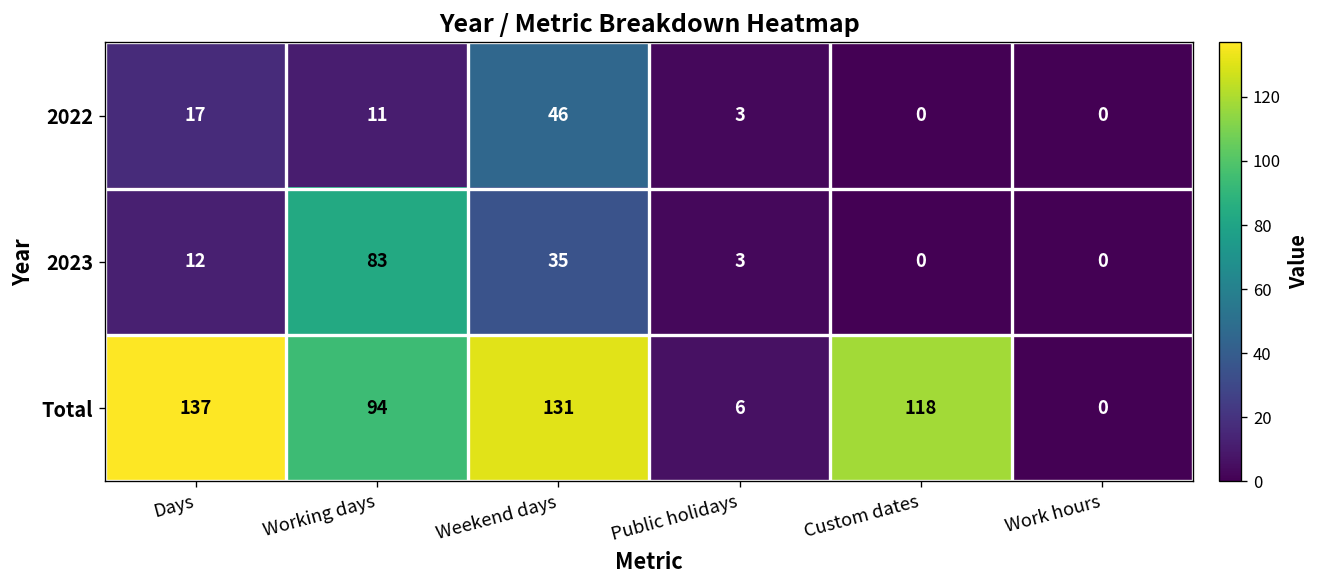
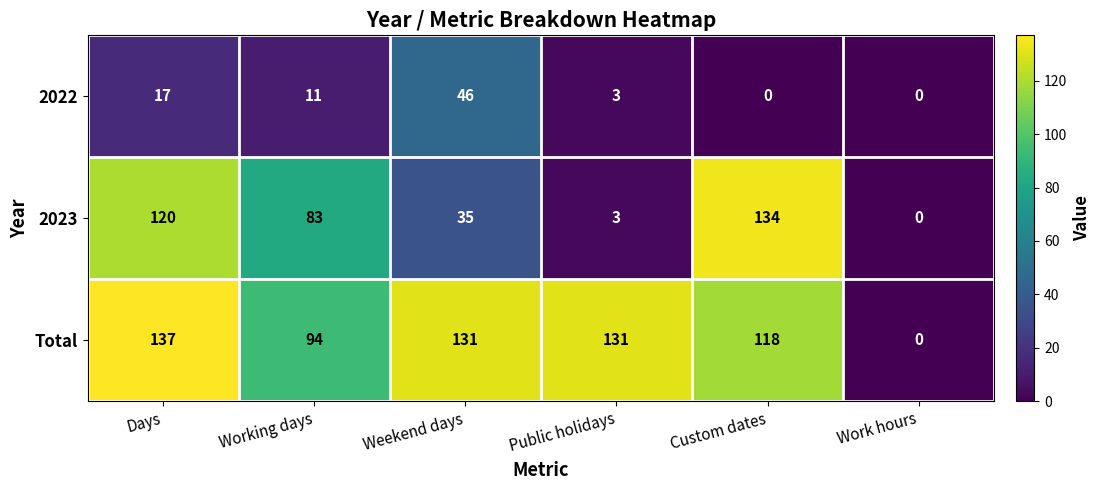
2023, Days: 12 -> 120
2023, Custom dates: 0 -> 134
Total, Public holidays: 6 -> 131
